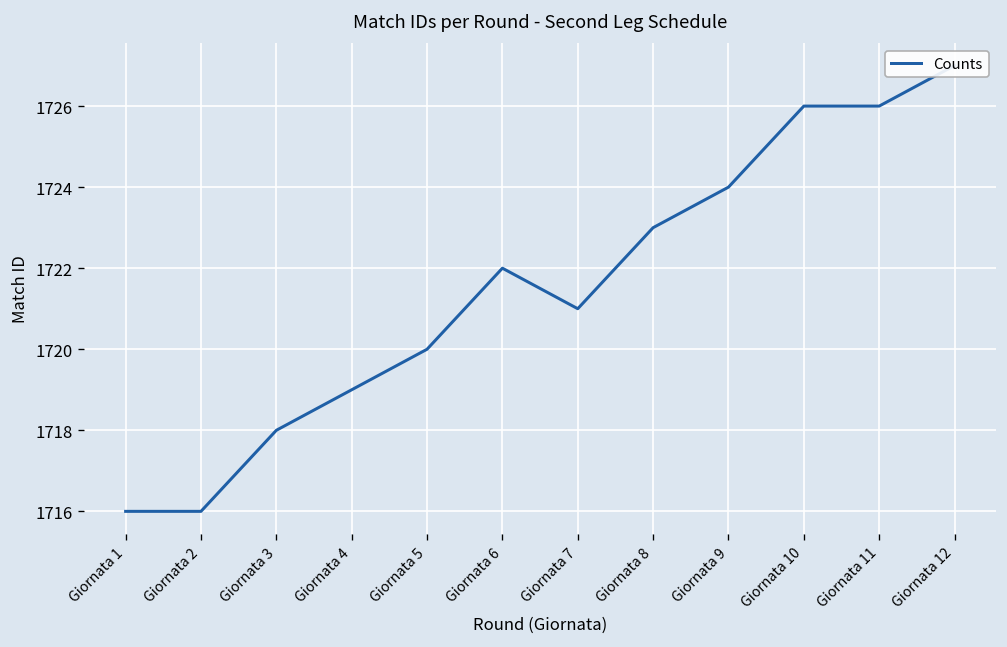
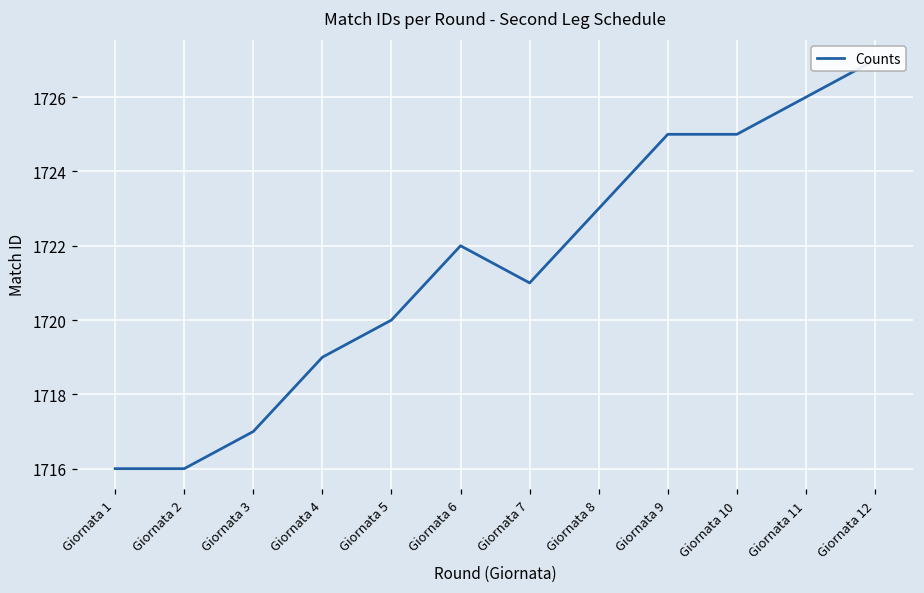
Giornata 3: 1718 -> 1717
Giornata 9: 1724 -> 1725
Giornata 10: 1726 -> 1725
